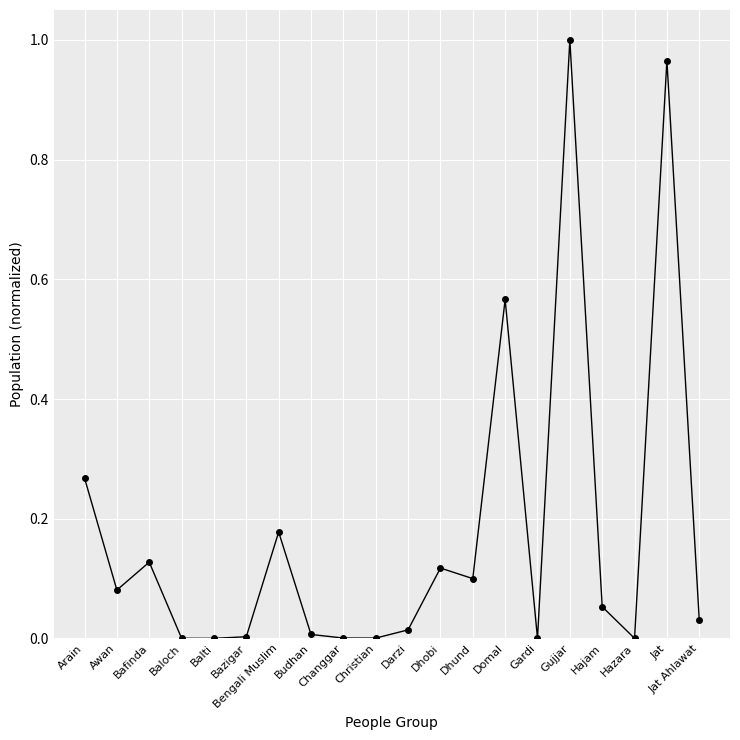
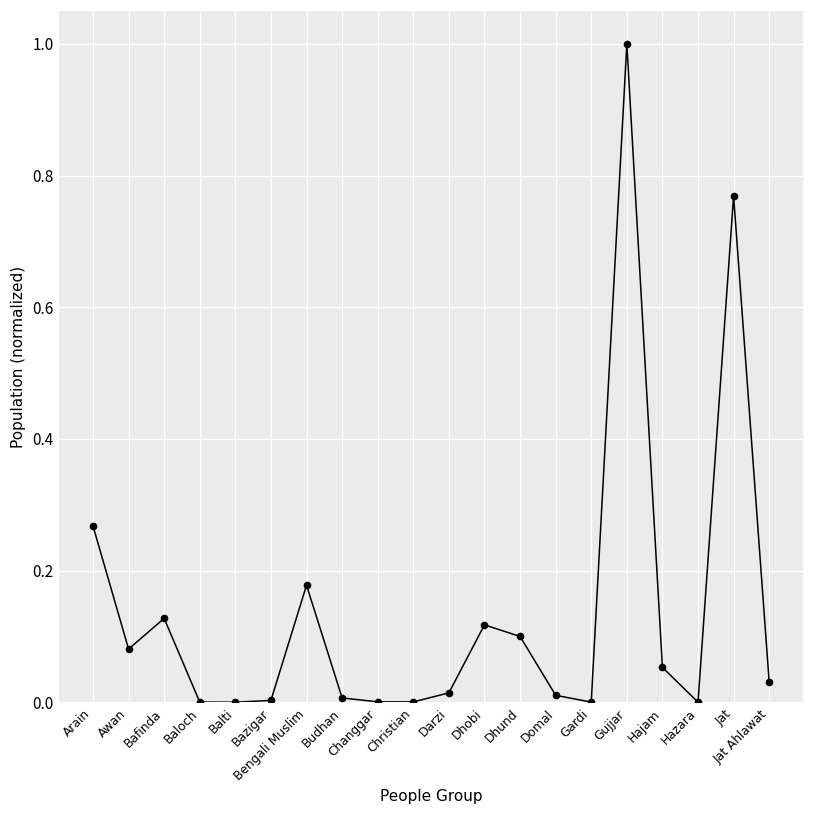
Domal: 0.57 -> 0.01
Jat: 0.97 -> 0.77
